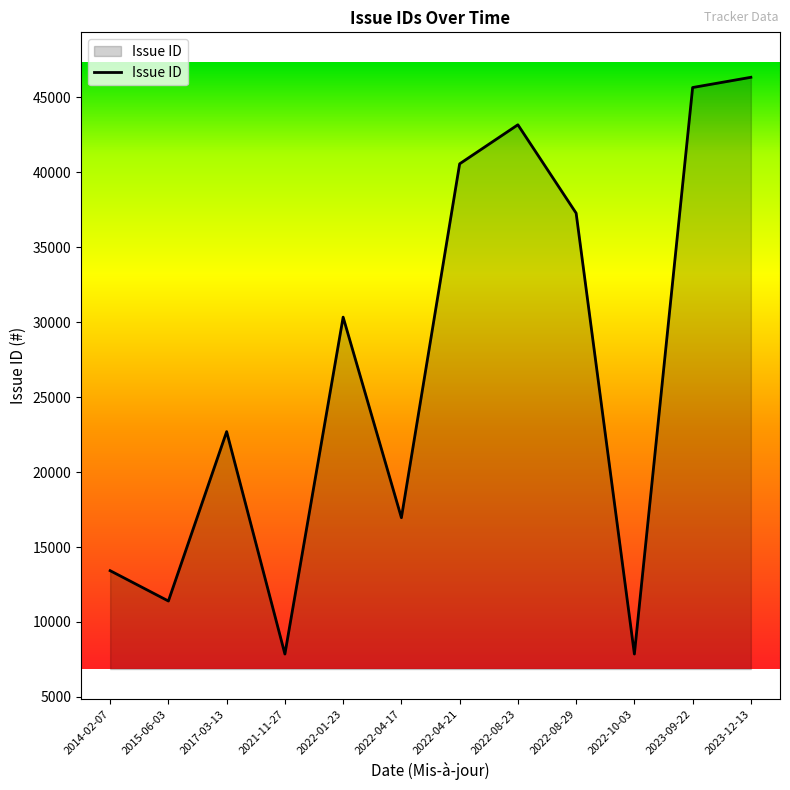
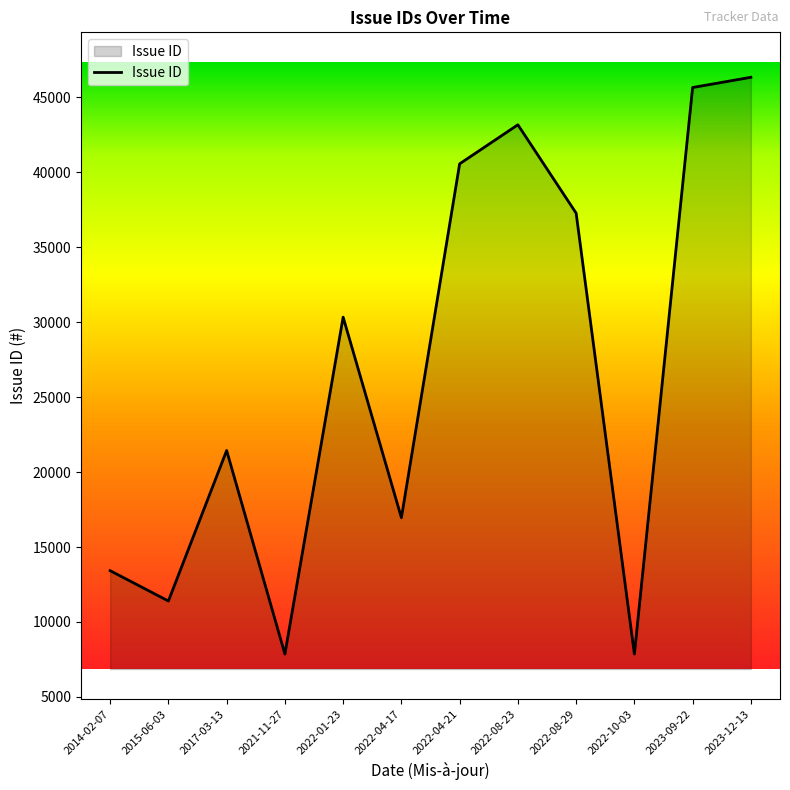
2017-03-13: 22700 -> 21400
